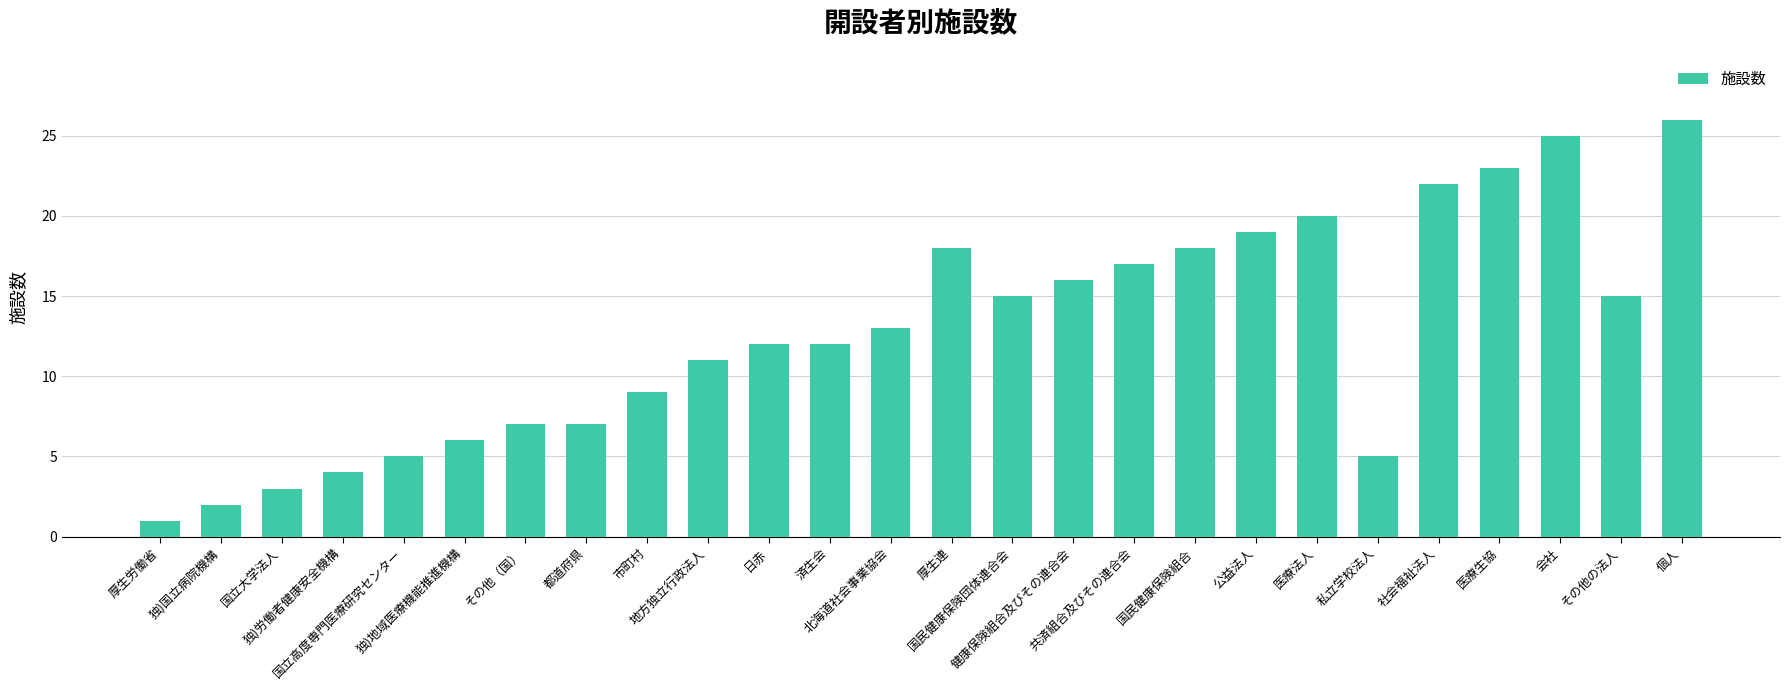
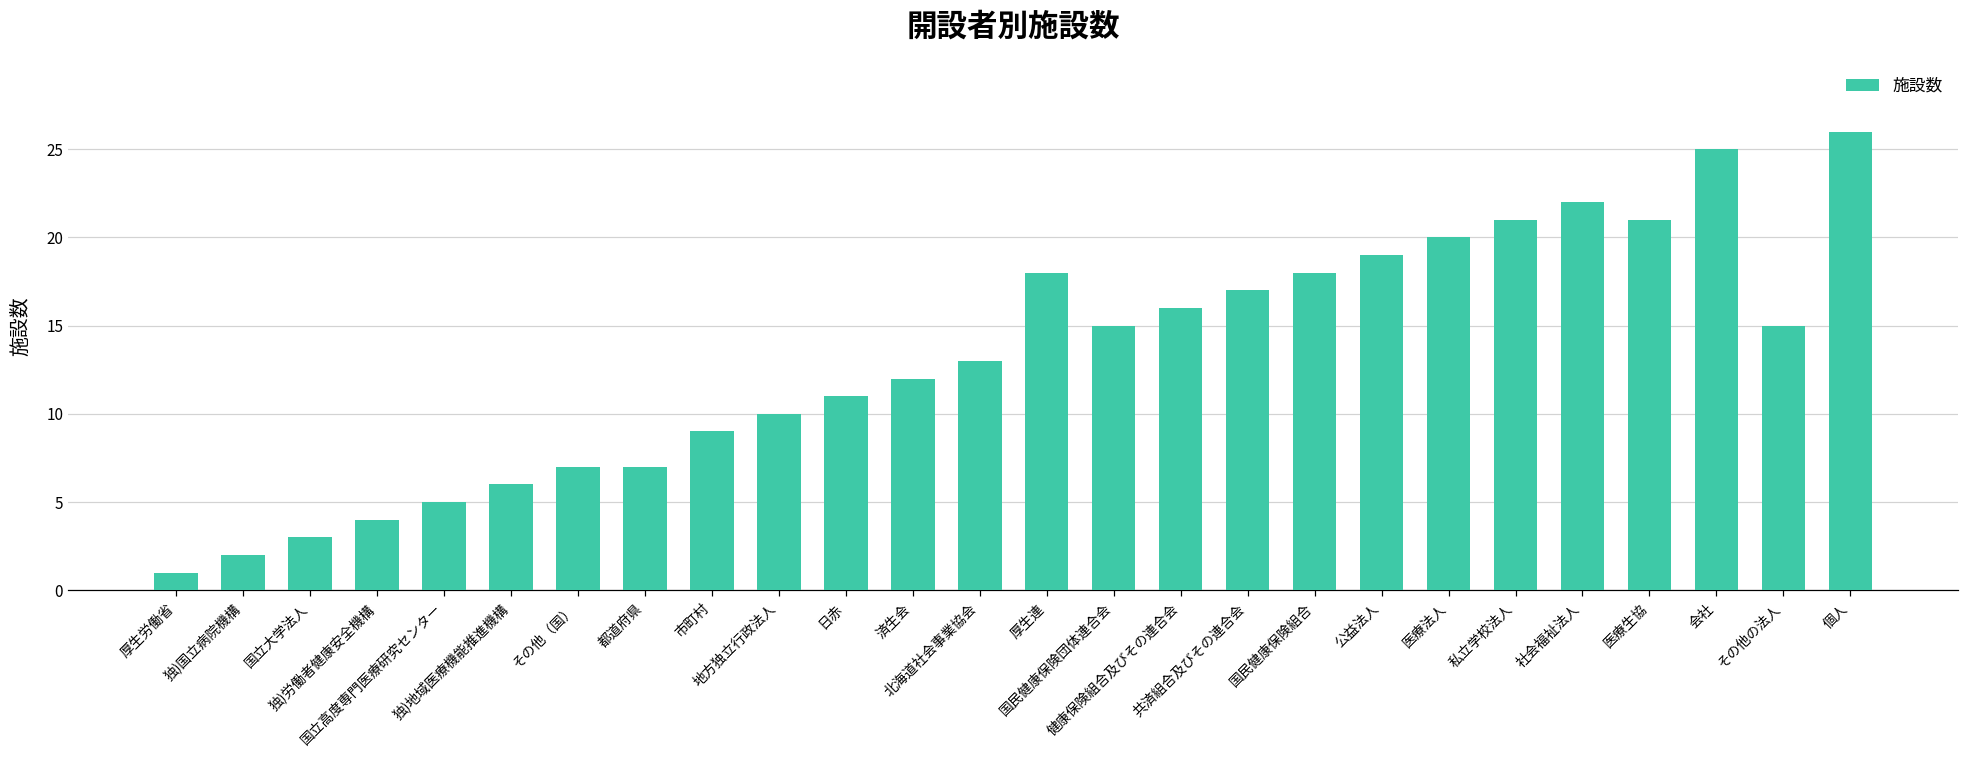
地方独立行政法人: 11 -> 10
日赤: 12 -> 11
私立学校法人: 5 -> 21
医療生協: 23 -> 21
